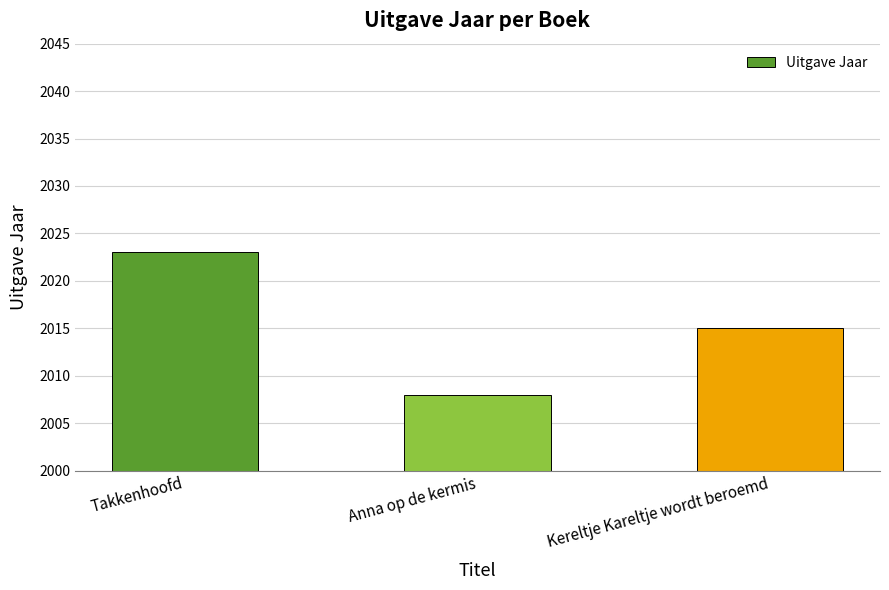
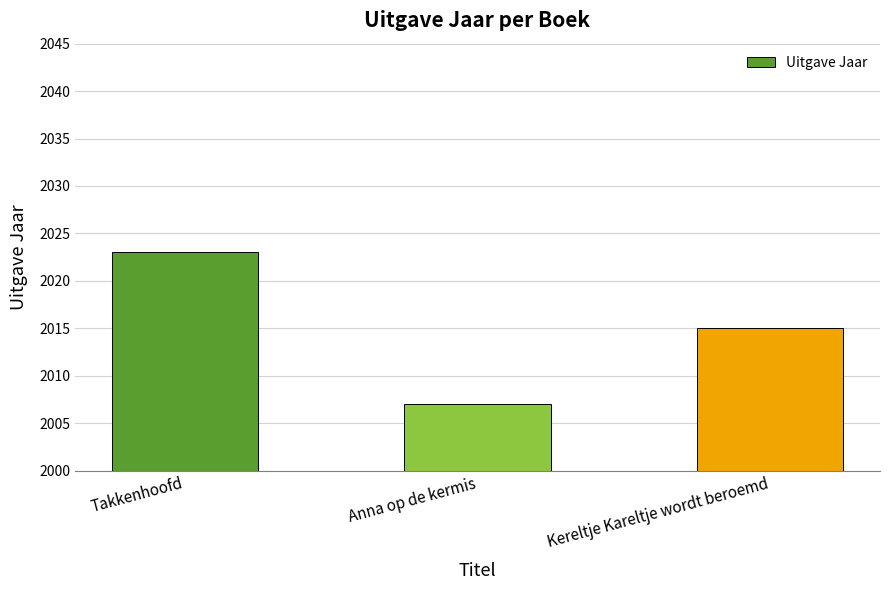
Anna op de kermis: 2008 -> 2007
